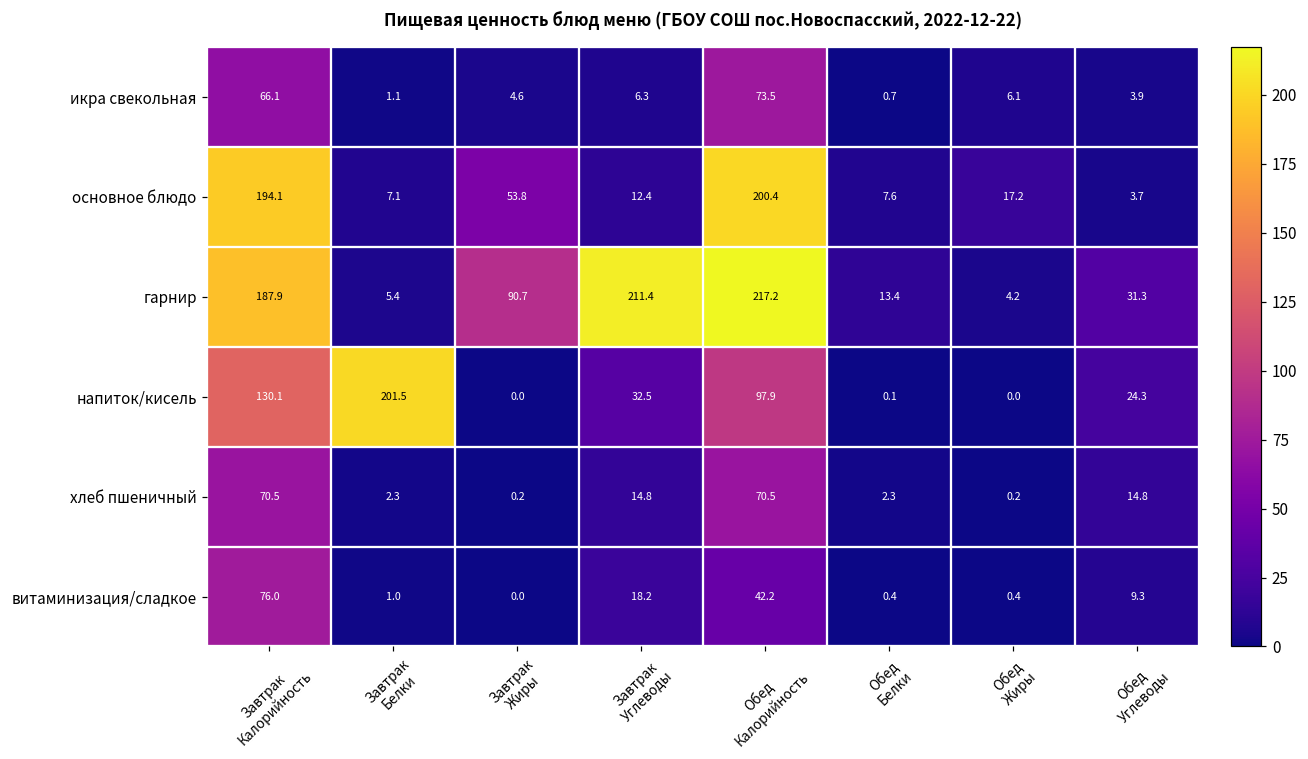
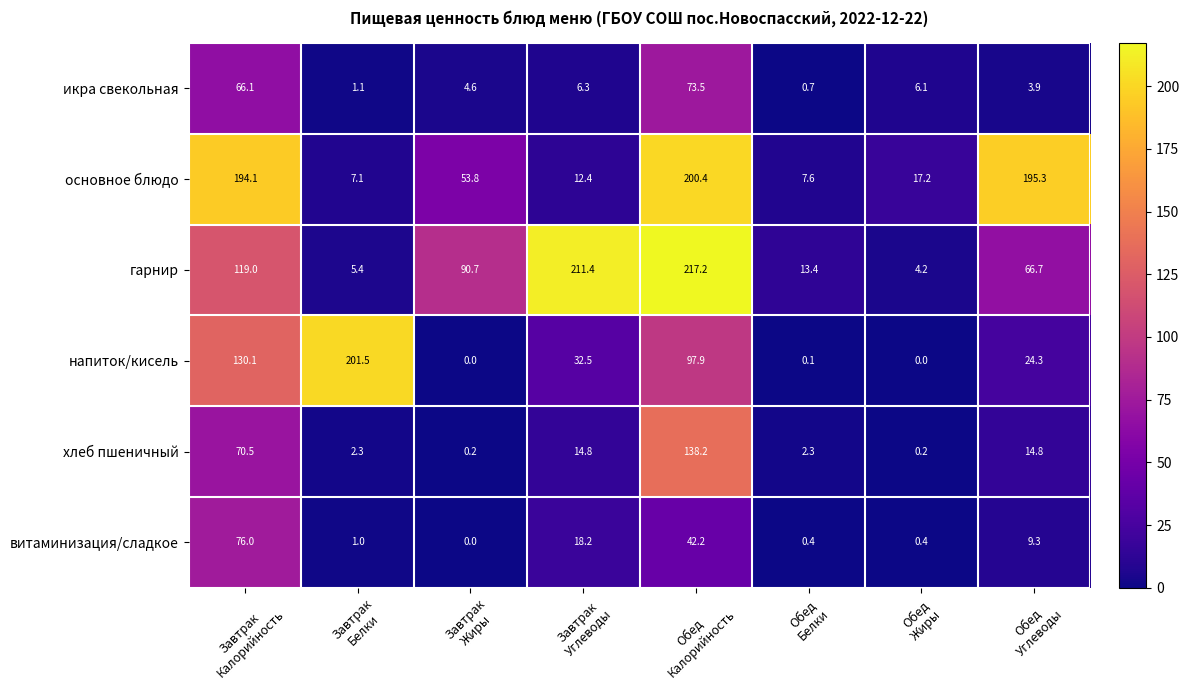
основное блюдо, Обед Углеводы: 3.7 -> 195.3
гарнир, Завтрак Калорийность: 187.9 -> 119.0
гарнир, Обед Углеводы: 31.3 -> 66.7
хлеб пшеничный, Обед Калорийность: 70.5 -> 138.2
